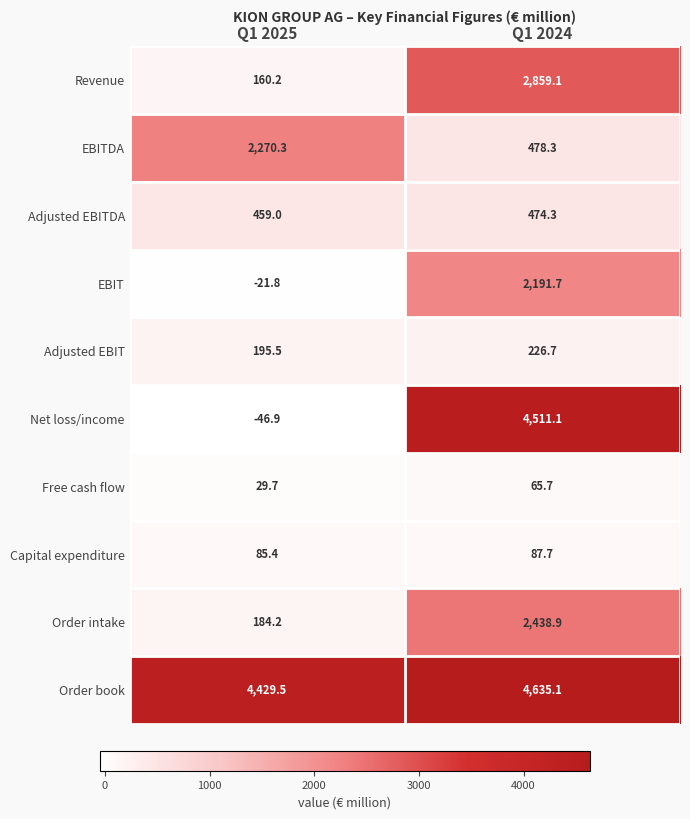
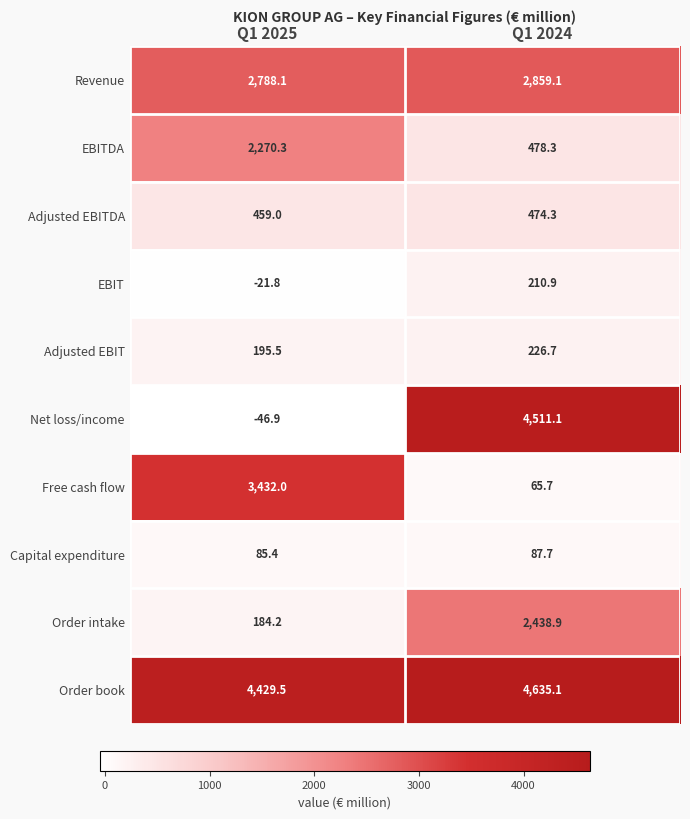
Revenue, Q1 2025: 160.2 -> 2,788.1
EBIT, Q1 2024: 2,191.7 -> 210.9
Free cash flow, Q1 2025: 29.7 -> 3,432.0
